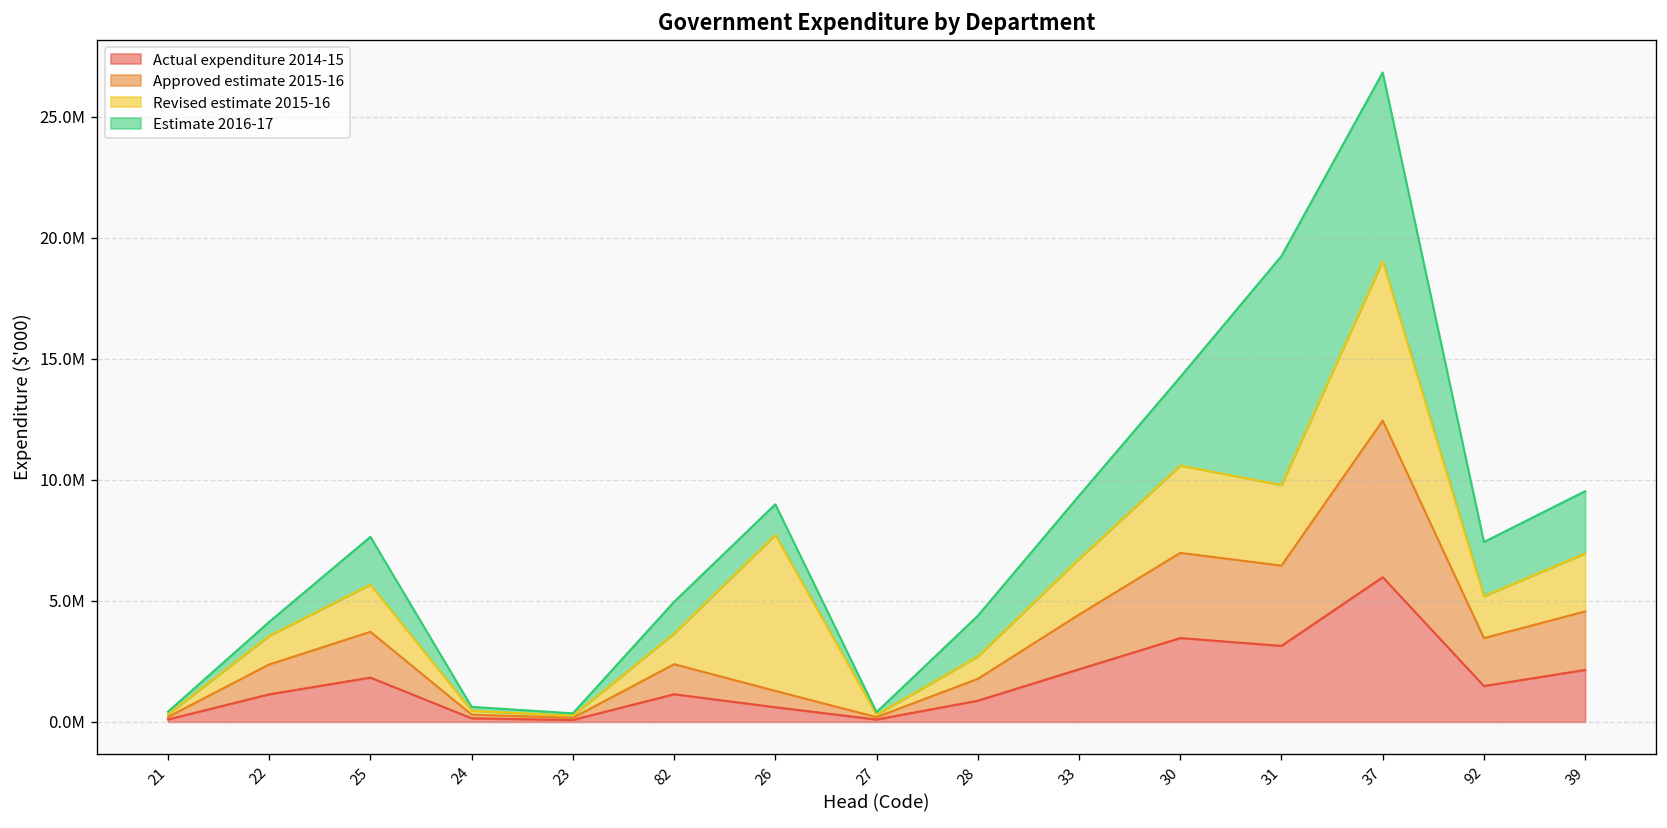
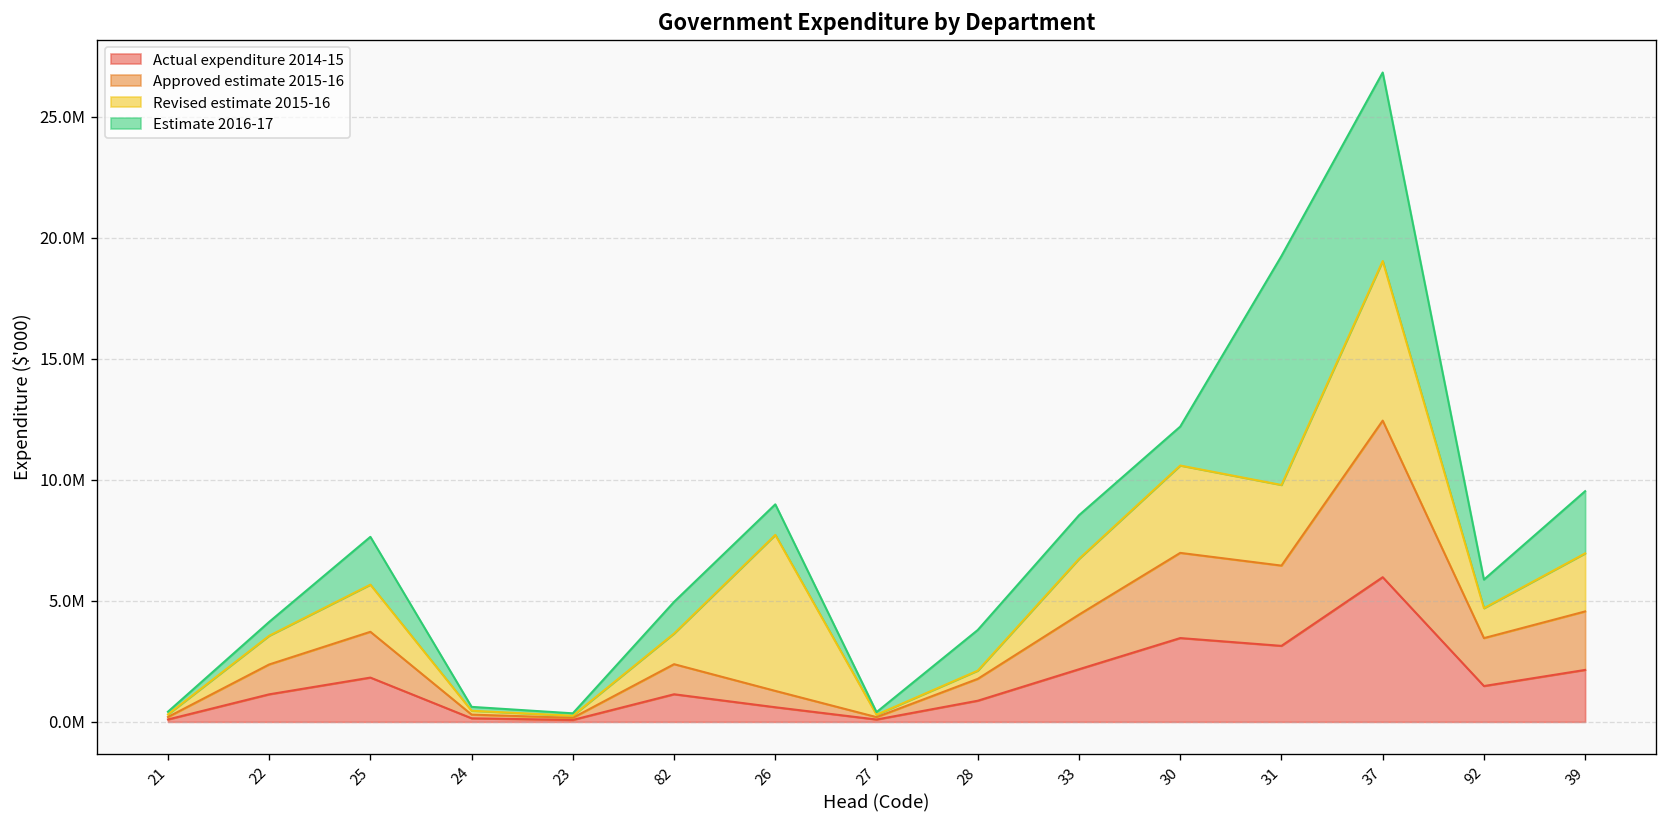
Revised estimate 2015-16, 28: 900000 -> 300000
Estimate 2016-17, 33: 2600000 -> 1800000
Estimate 2016-17, 30: 3700000 -> 1600000
Revised estimate 2015-16, 92: 1700000 -> 1200000
Estimate 2016-17, 92: 2200000 -> 1200000
